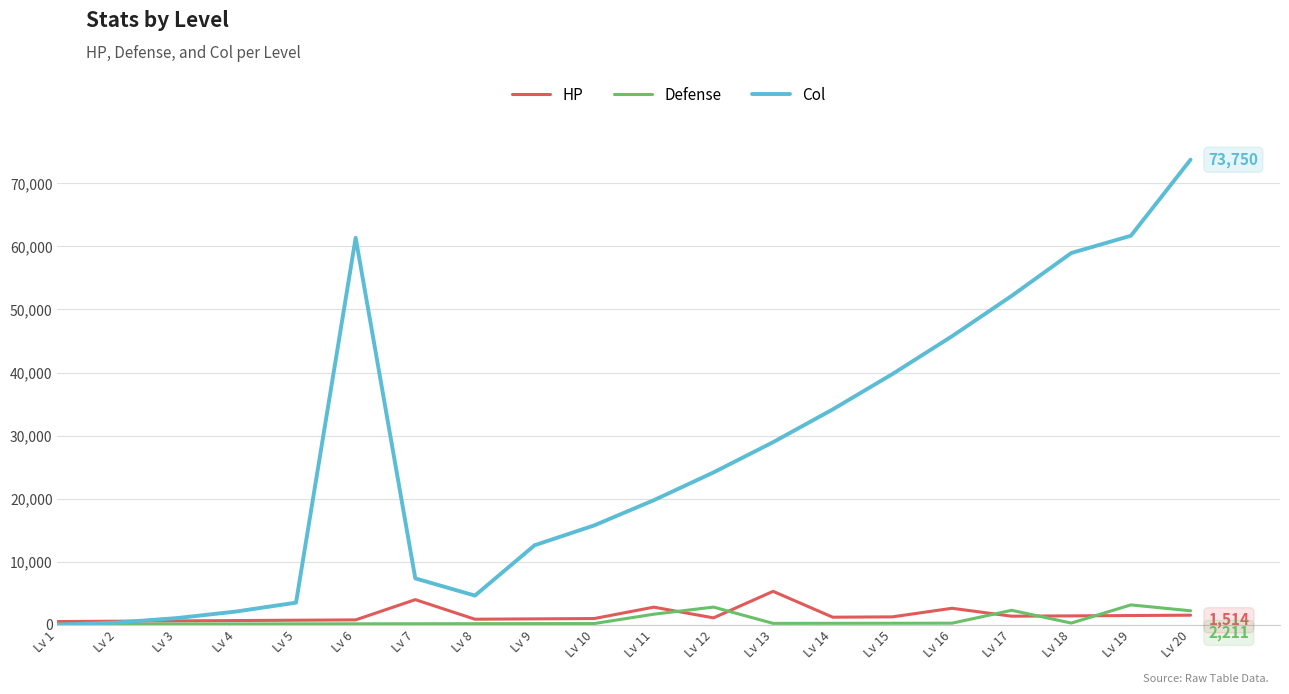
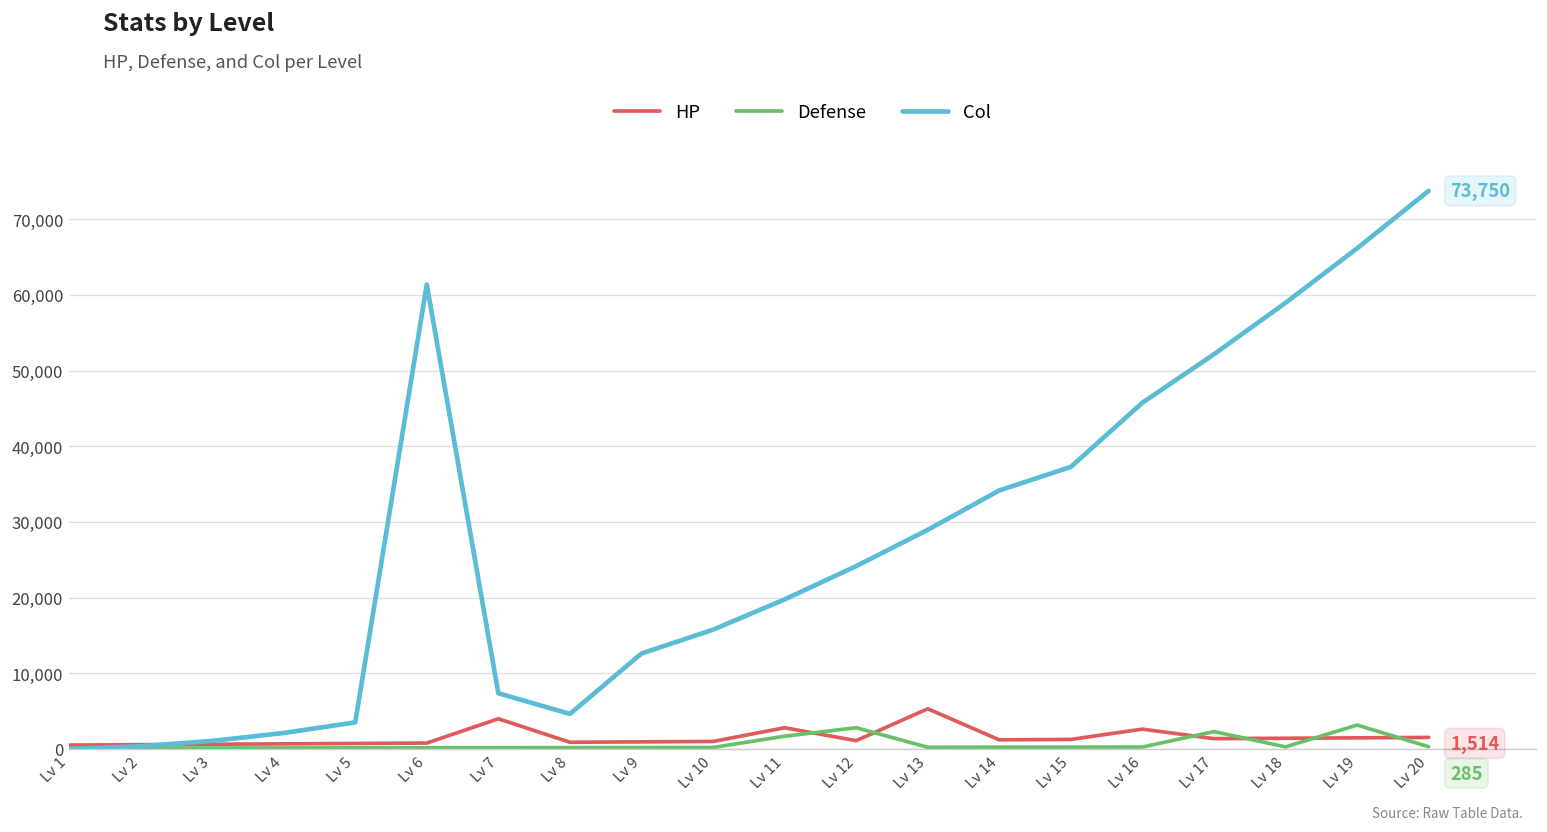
Col, Lv 15: 40,000 -> 37,000
Col, Lv 19: 62,000 -> 66,000
Defense, Lv 20: 2,211 -> 285
